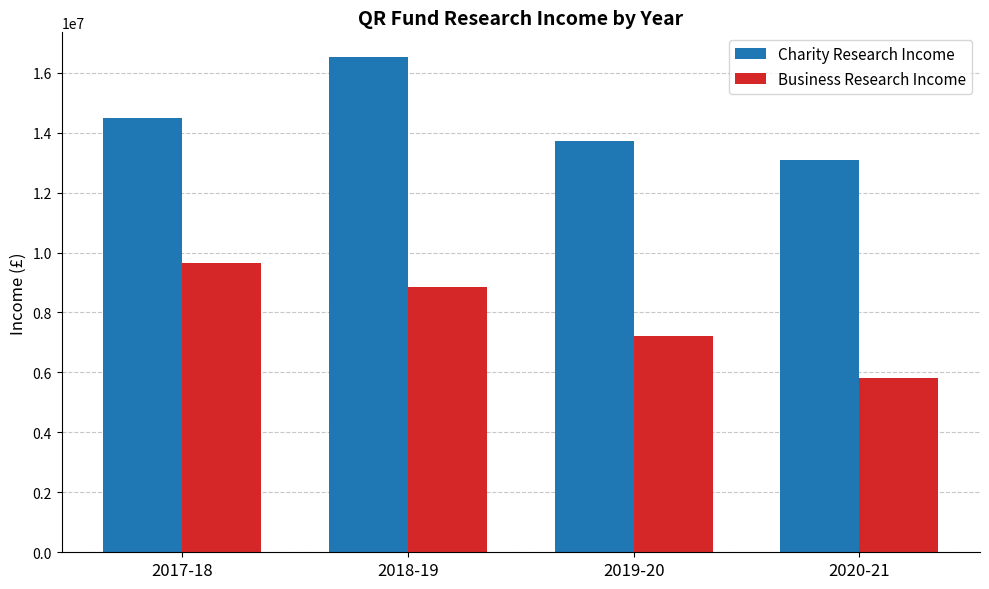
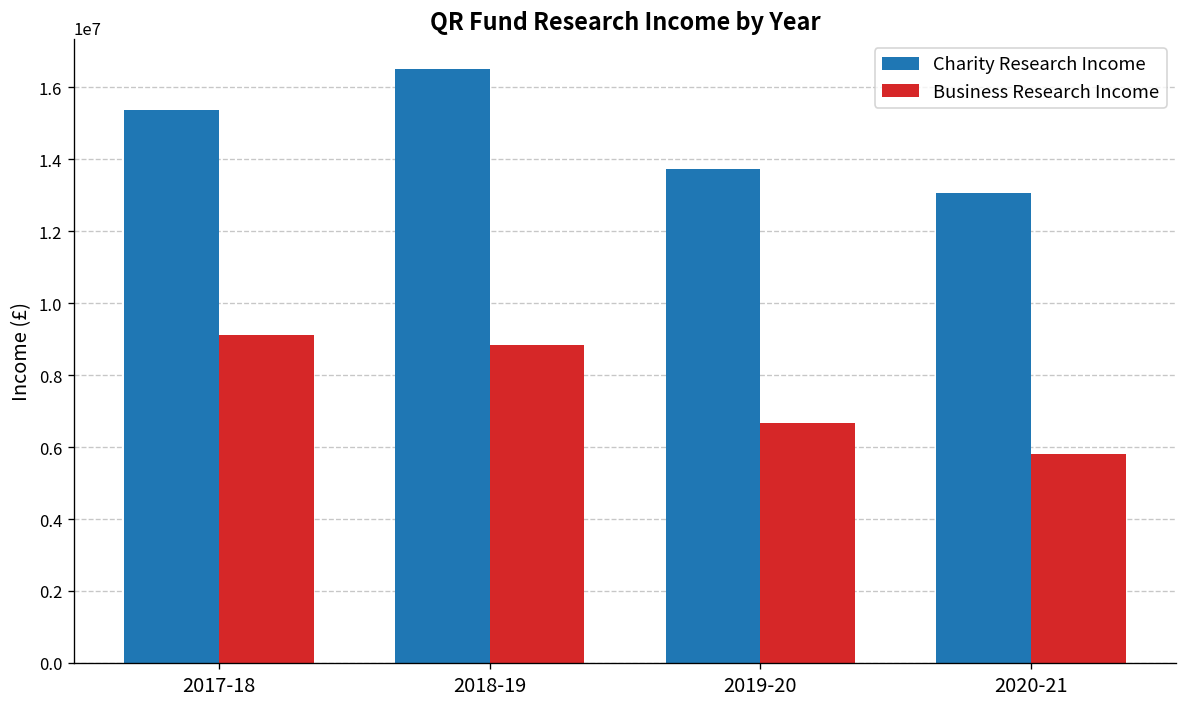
Charity Research Income, 2017-18: 14500000 -> 15400000
Business Research Income, 2017-18: 9700000 -> 9100000
Business Research Income, 2019-20: 7200000 -> 6700000
